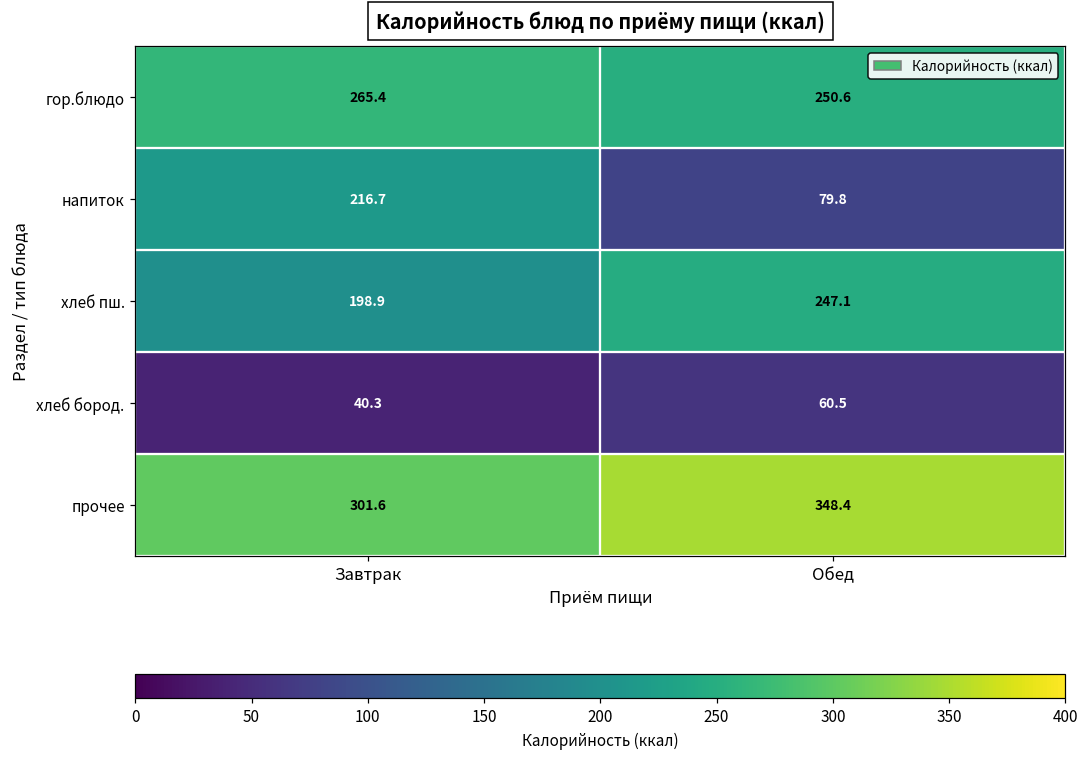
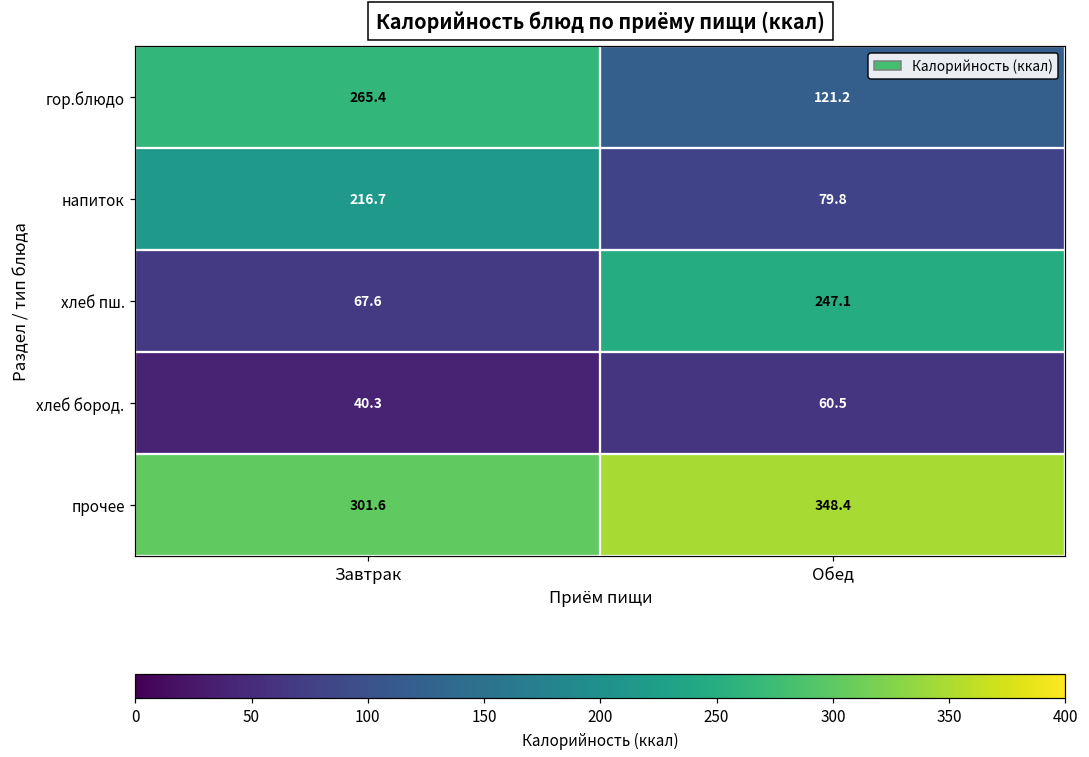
гор.блюдо, Обед: 250.6 -> 121.2
хлеб пш., Завтрак: 198.9 -> 67.6
